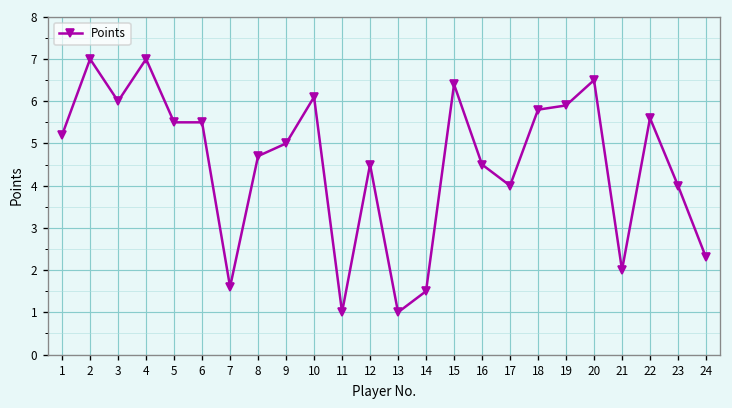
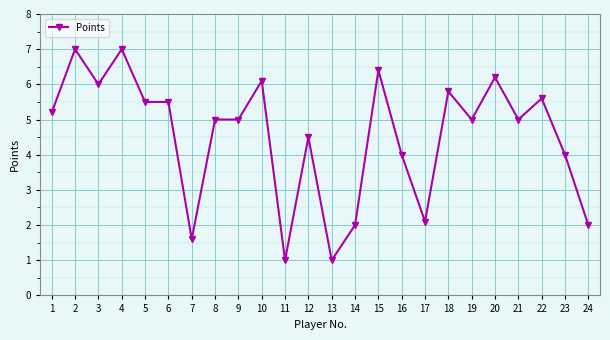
8: 4.7 -> 5.0
14: 1.5 -> 2.0
16: 4.5 -> 4.0
17: 4.0 -> 2.1
19: 5.9 -> 5.0
20: 6.5 -> 6.2
21: 2 -> 5
24: 2.3 -> 2.0
